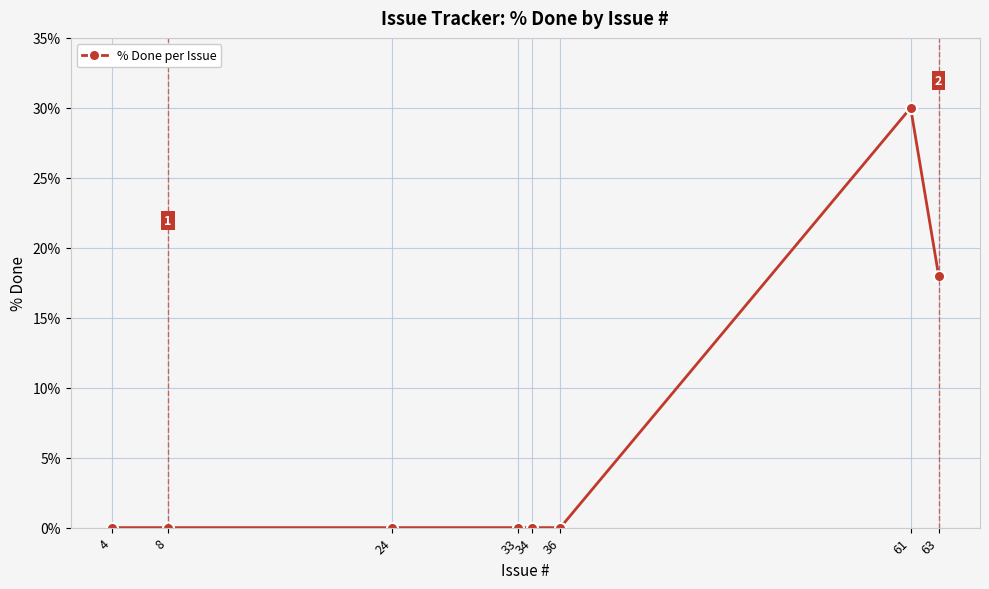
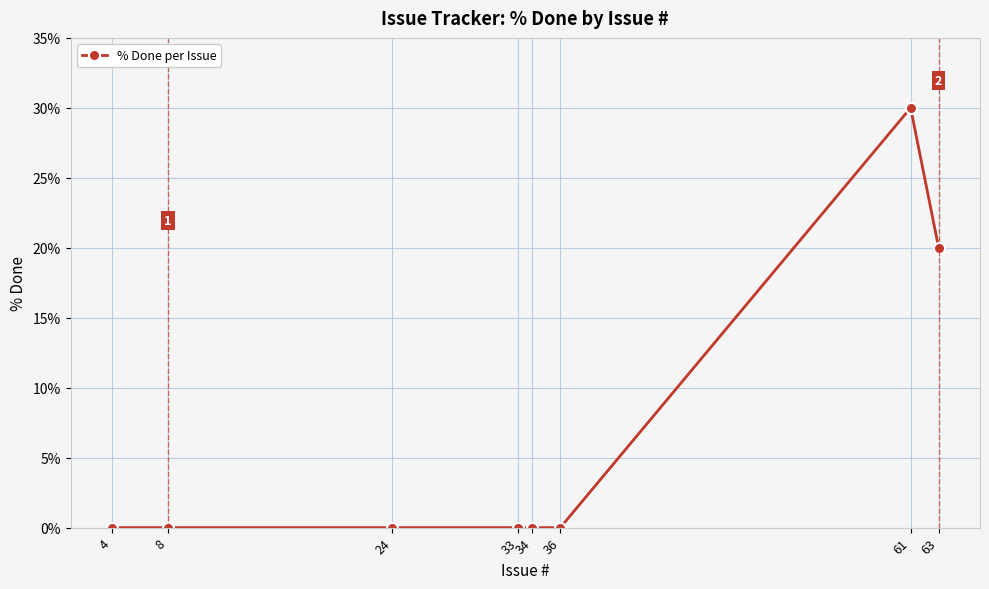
63: 18% -> 20%
